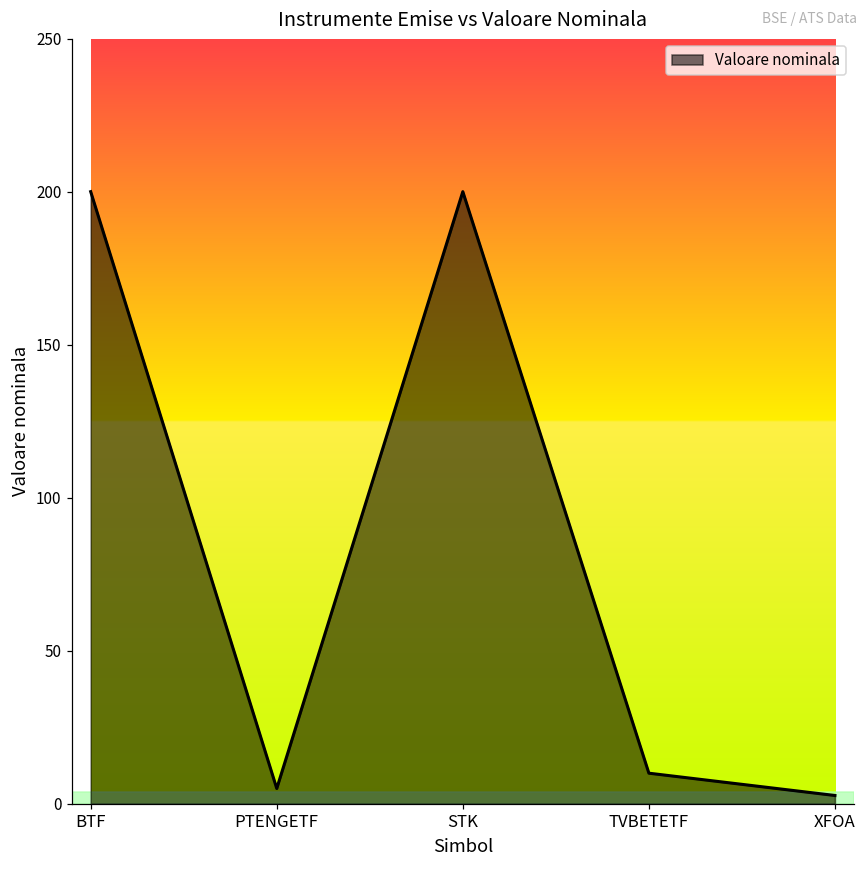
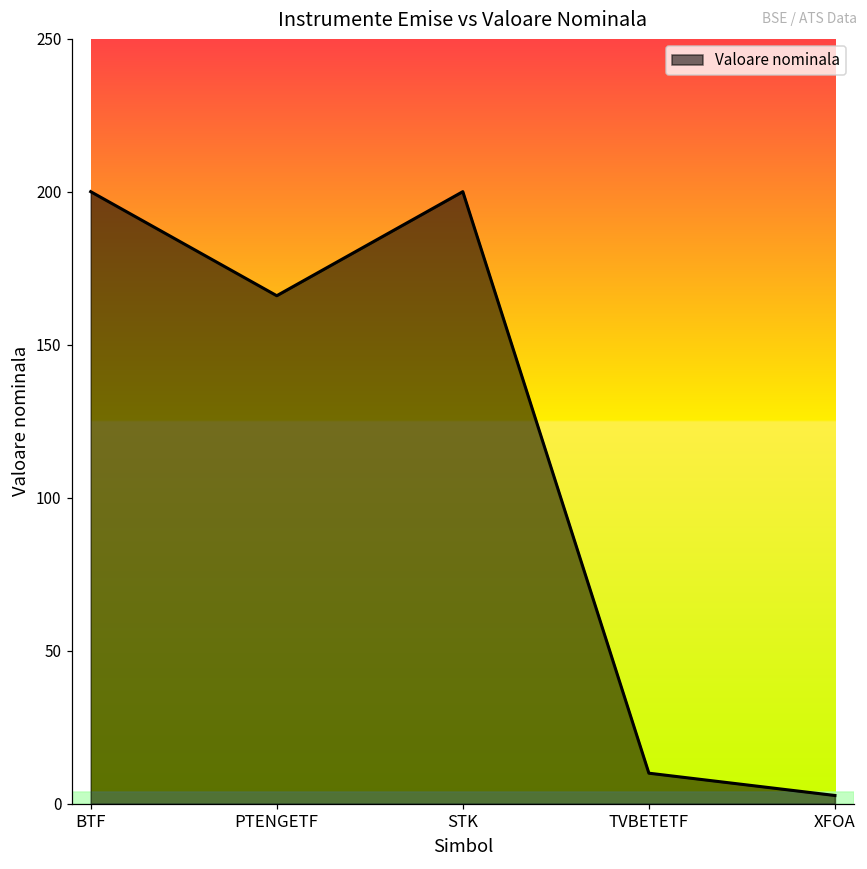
PTENGETF: 5 -> 166
